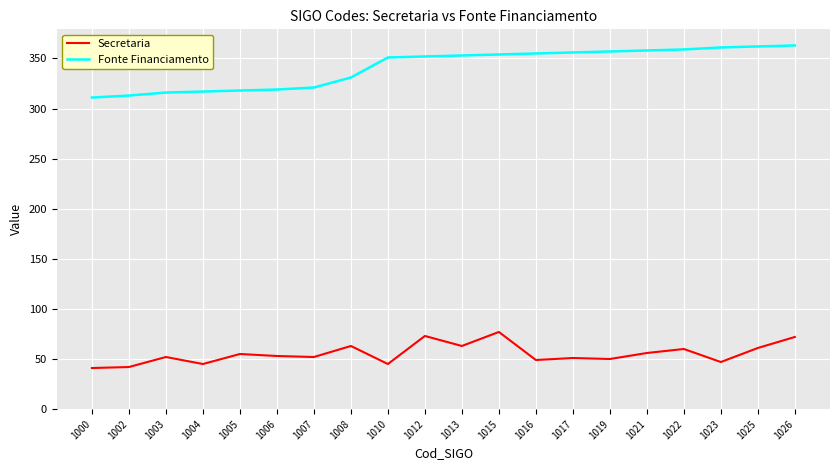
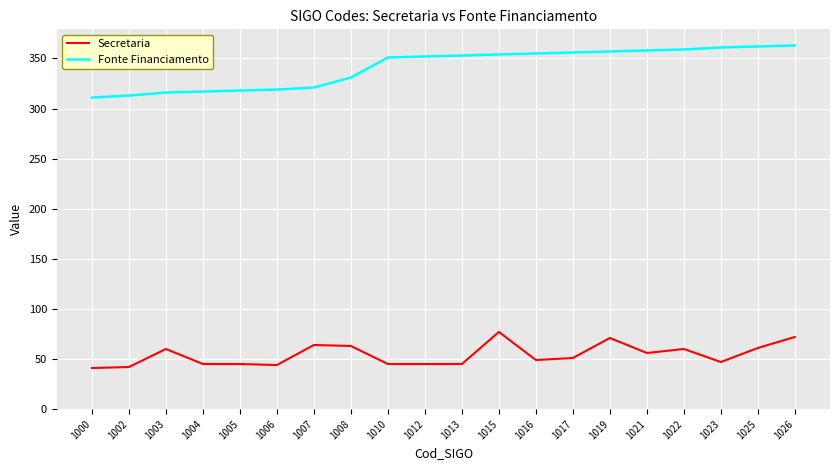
Secretaria, 1003: 52 -> 60
Secretaria, 1005: 55 -> 45
Secretaria, 1006: 53 -> 44
Secretaria, 1007: 52 -> 64
Secretaria, 1012: 73 -> 45
Secretaria, 1013: 63 -> 45
Secretaria, 1019: 50 -> 71
